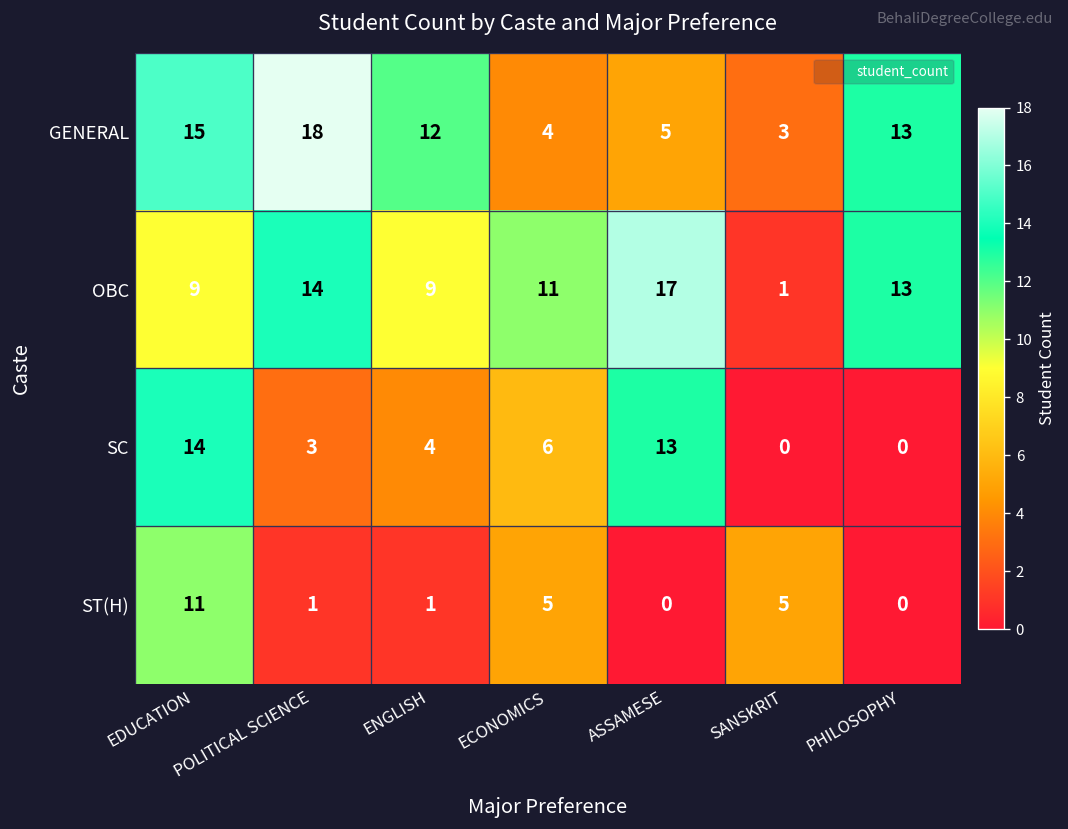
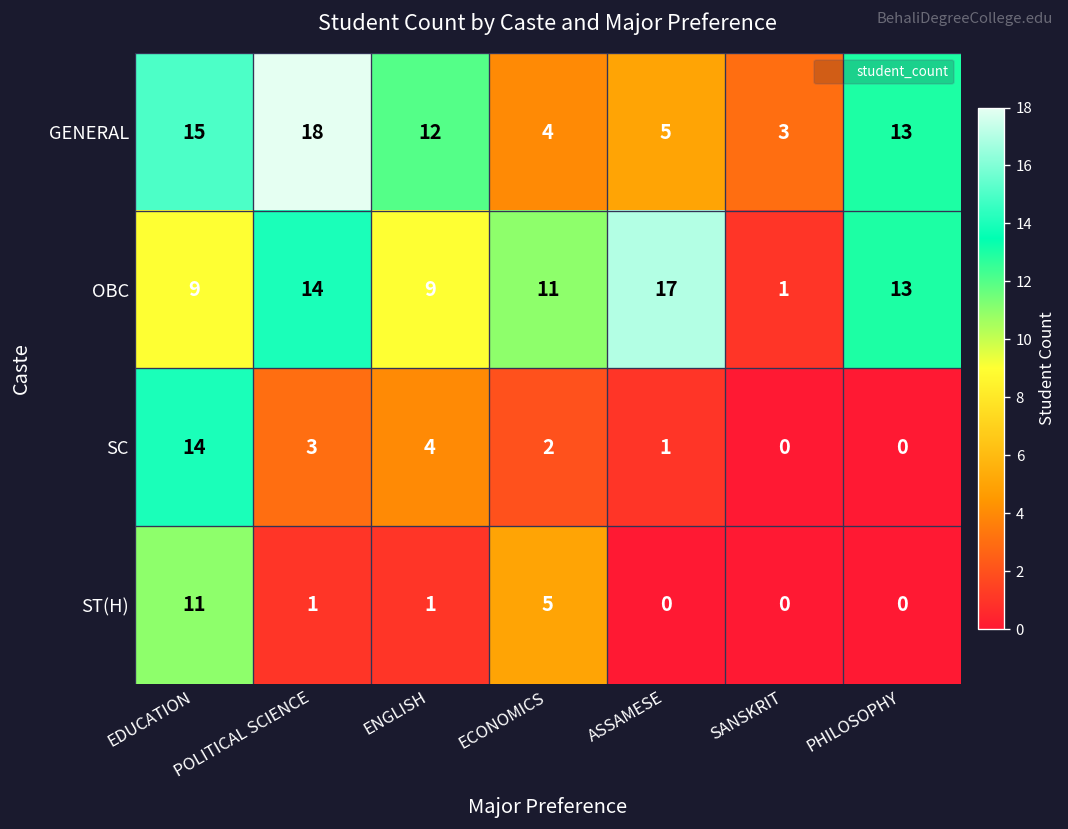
SC, ECONOMICS: 6 -> 2
SC, ASSAMESE: 13 -> 1
ST(H), SANSKRIT: 5 -> 0
